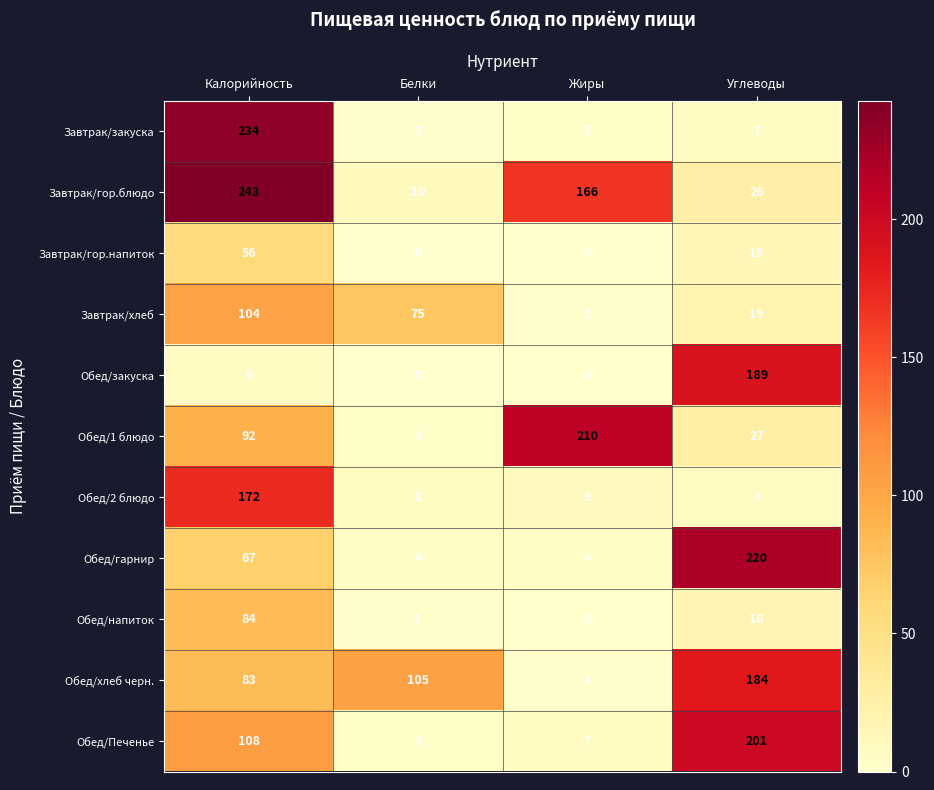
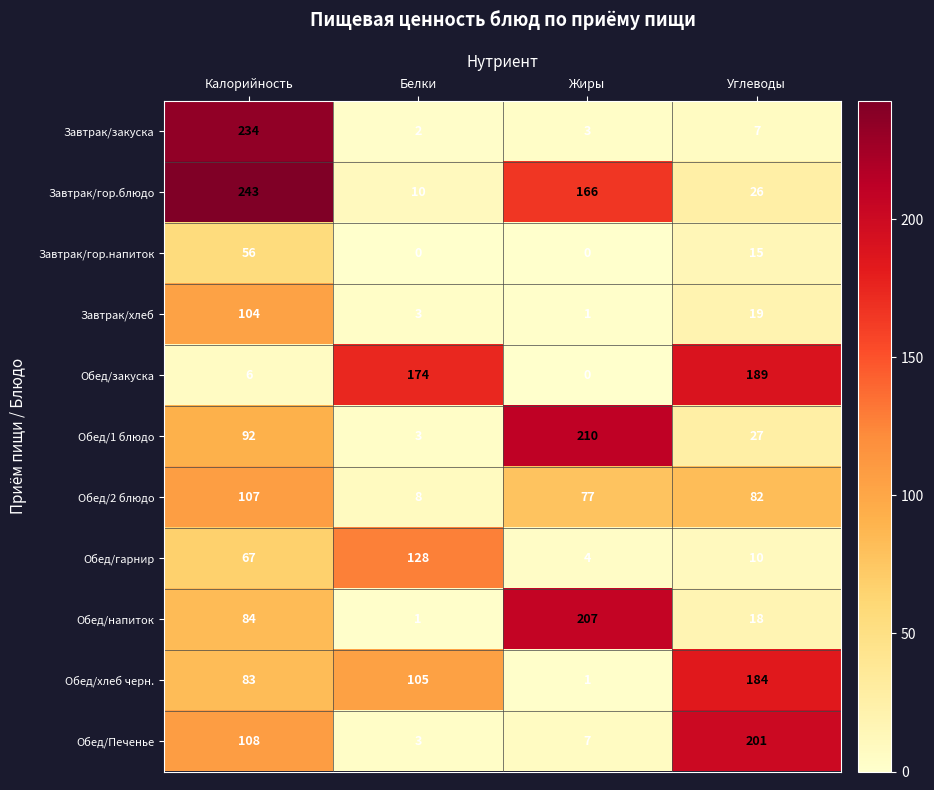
Завтрак/хлеб, Белки: 75 -> 3
Обед/закуска, Белки: 0 -> 174
Обед/2 блюдо, Калорийность: 172 -> 107
Обед/2 блюдо, Жиры: 9 -> 77
Обед/2 блюдо, Углеводы: 8 -> 82
Обед/гарнир, Белки: 4 -> 128
Обед/гарнир, Углеводы: 220 -> 10
Обед/напиток, Жиры: 0 -> 207
